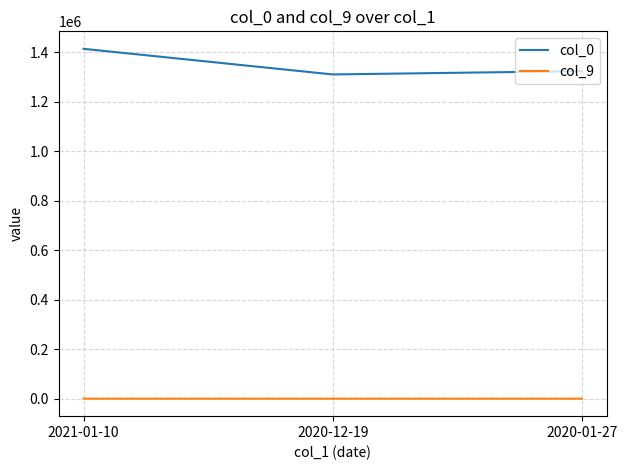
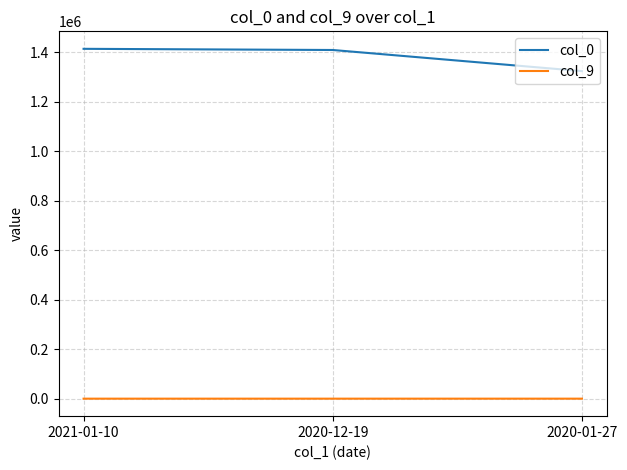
col_0, 2020-12-19: 1310000 -> 1410000
